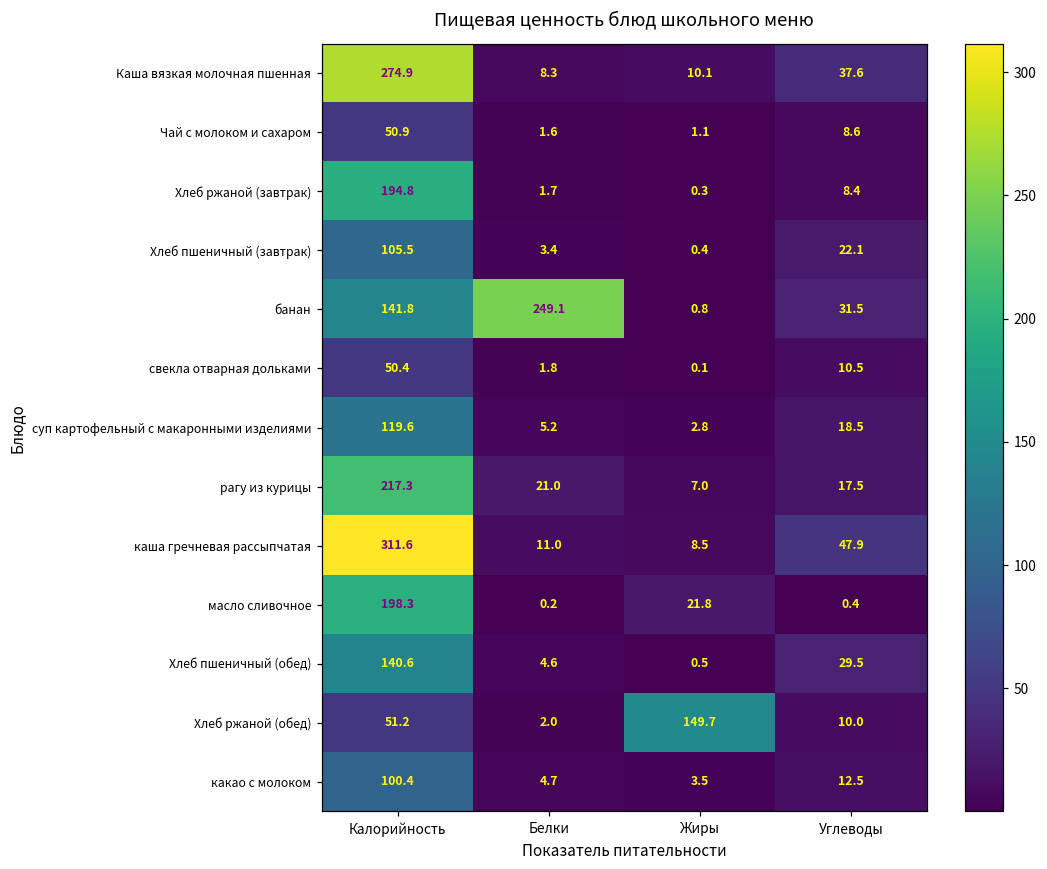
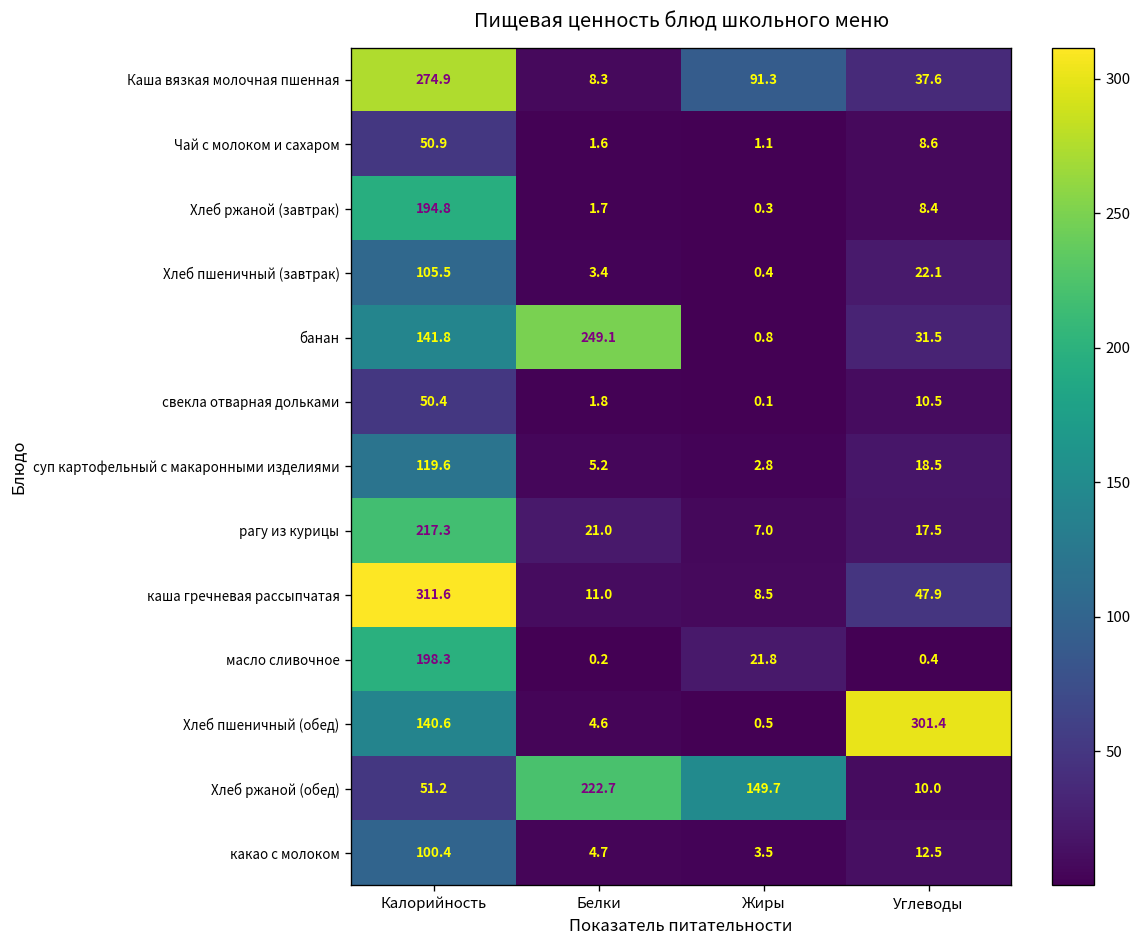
Каша вязкая молочная пшенная, Жиры: 10.1 -> 91.3
Хлеб пшеничный (обед), Углеводы: 29.5 -> 301.4
Хлеб ржаной (обед), Белки: 2.0 -> 222.7
